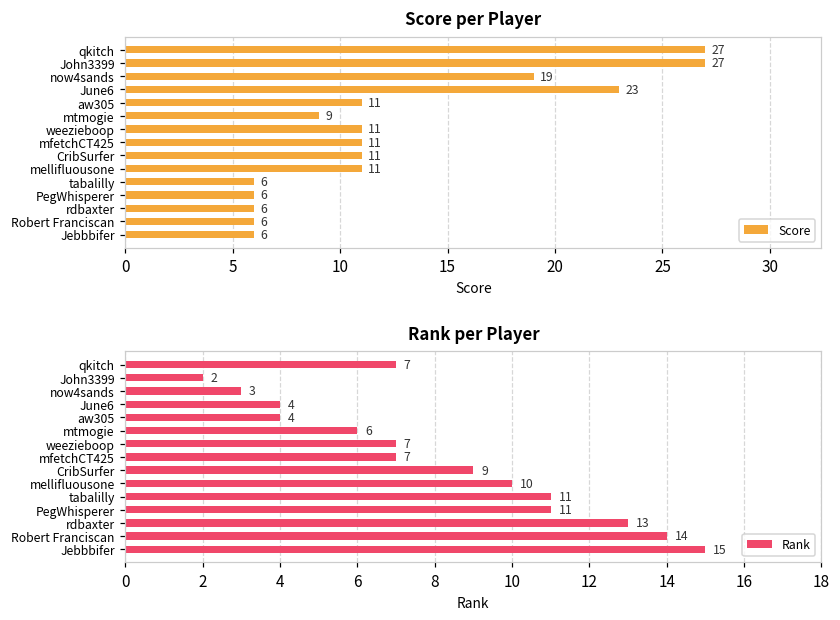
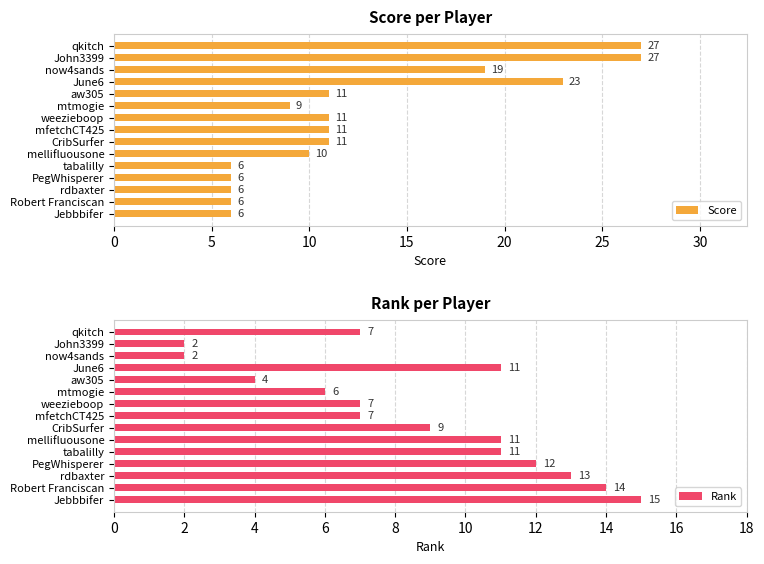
Score per Player, mellifluousone: 11 -> 10
Rank per Player, now4sands: 3 -> 2
Rank per Player, June6: 4 -> 11
Rank per Player, mellifluousone: 10 -> 11
Rank per Player, PegWhisperer: 11 -> 12
